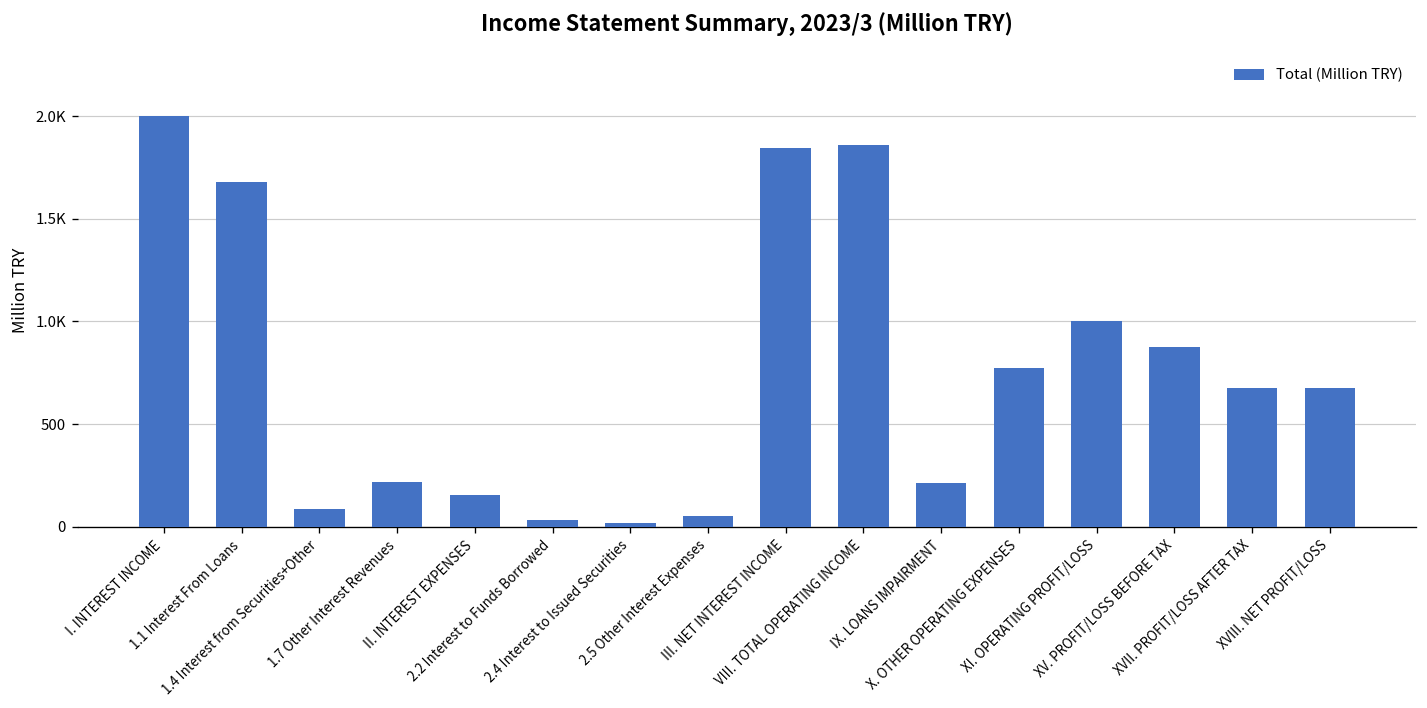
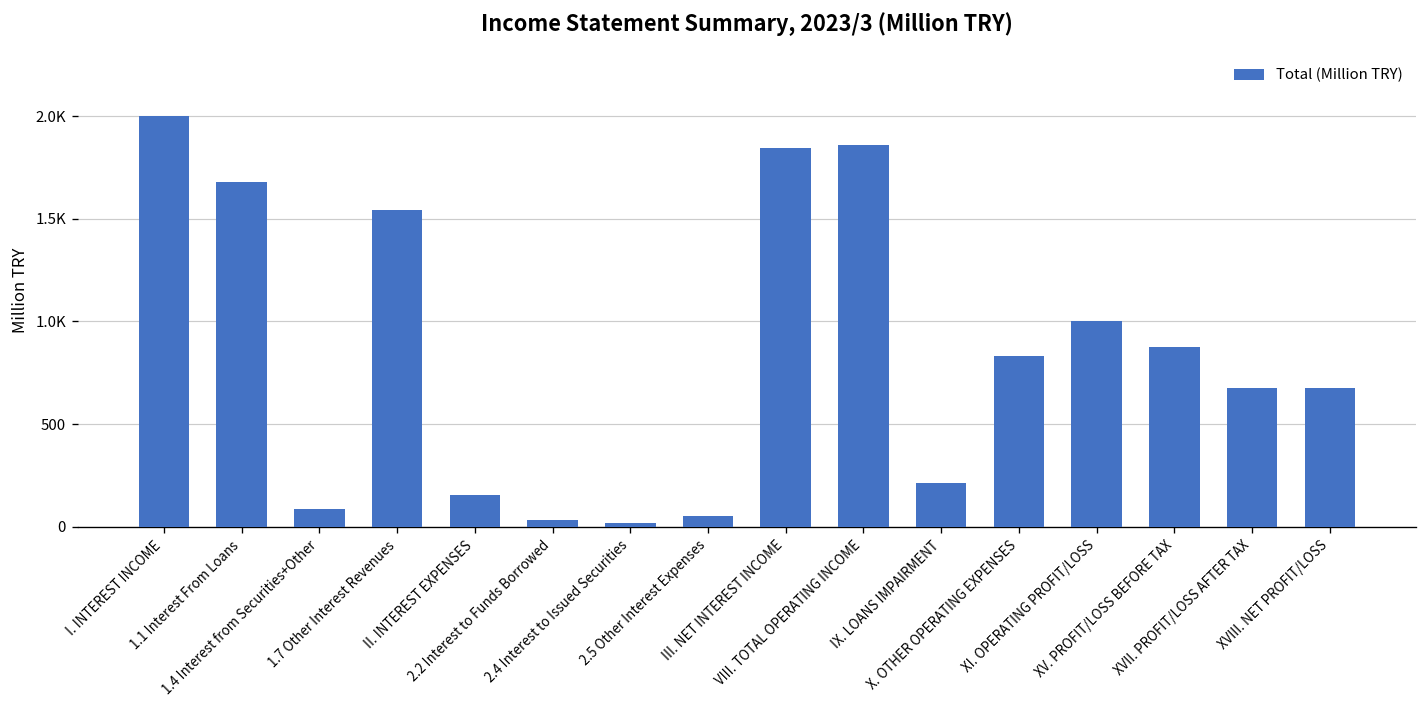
1.7 Other Interest Revenues: 220 -> 1540
X. OTHER OPERATING EXPENSES: 770 -> 830
